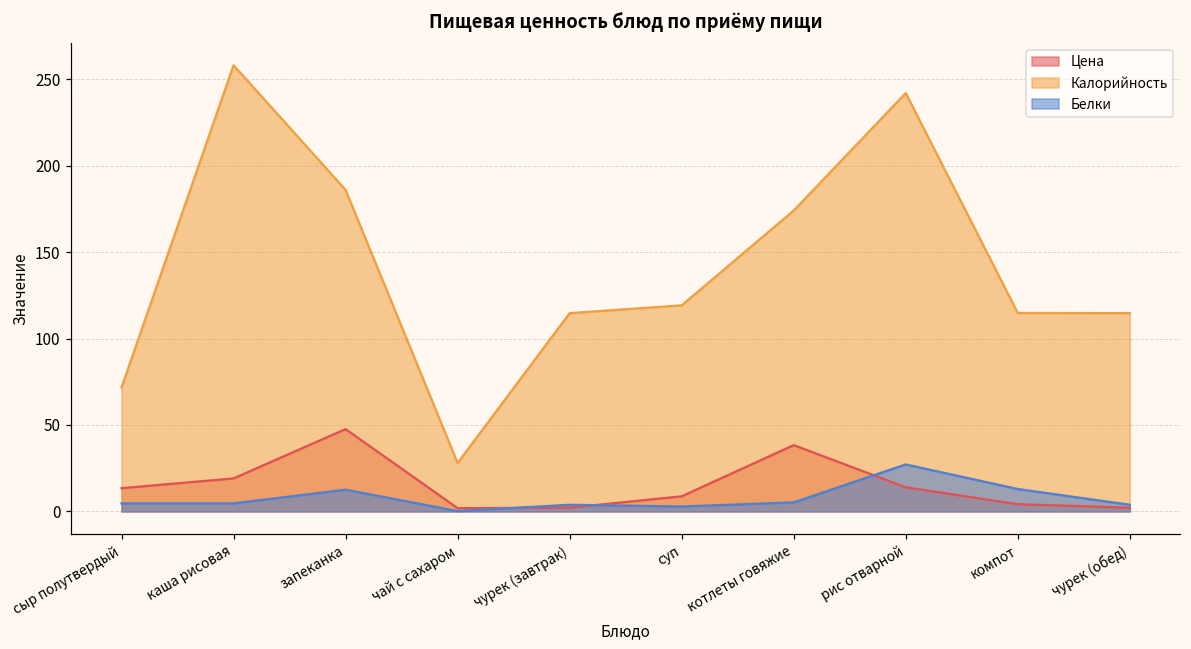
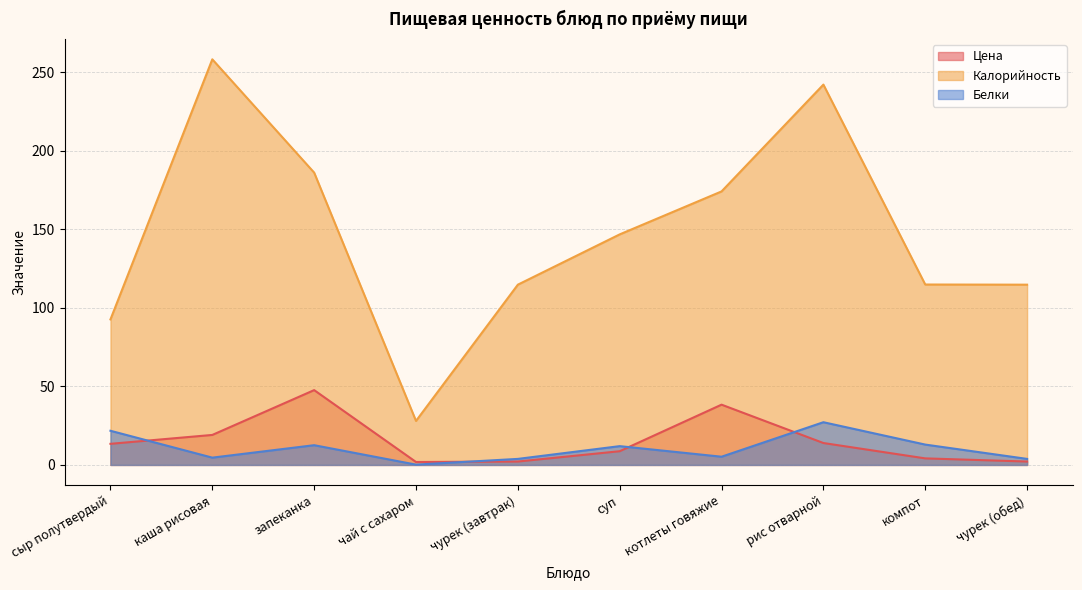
Калорийность, сыр полутвердый: 72 -> 93
Белки, сыр полутвердый: 5 -> 22
Калорийность, суп: 119 -> 147
Белки, суп: 3 -> 12
